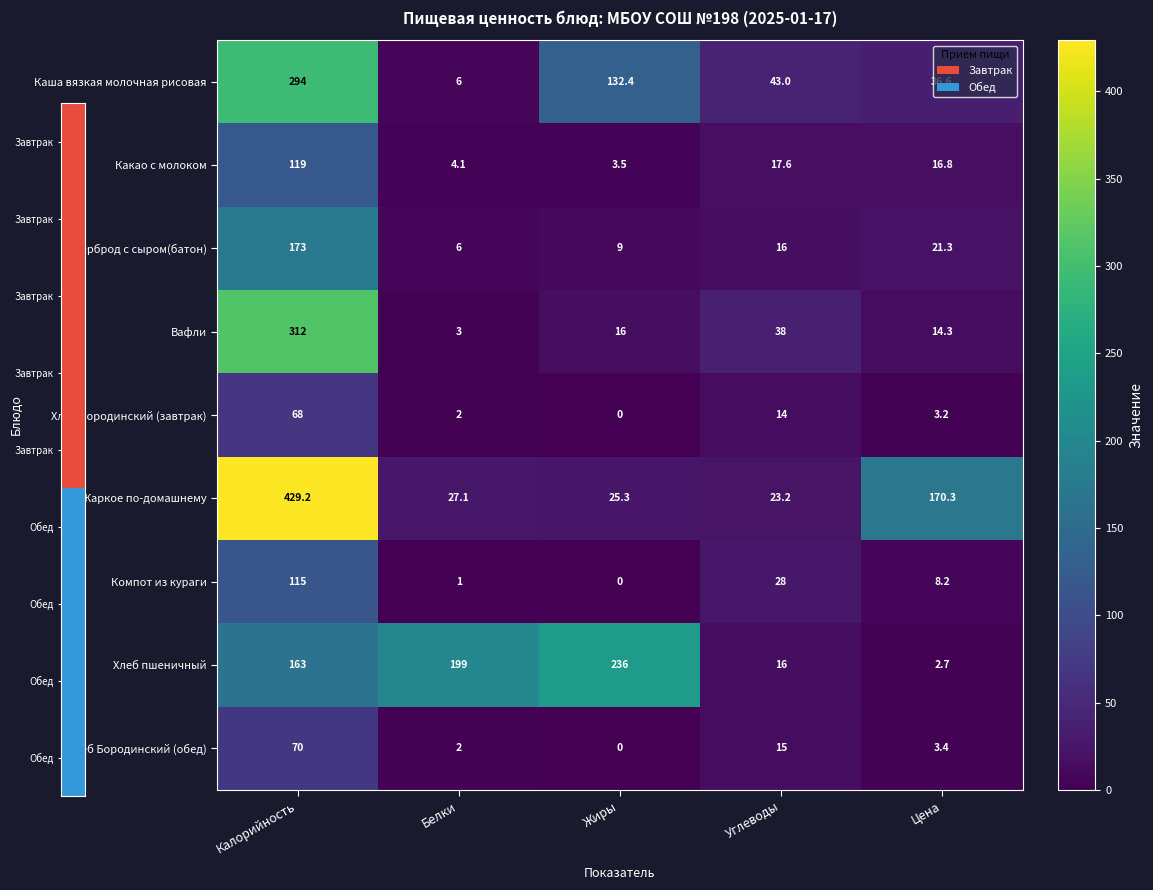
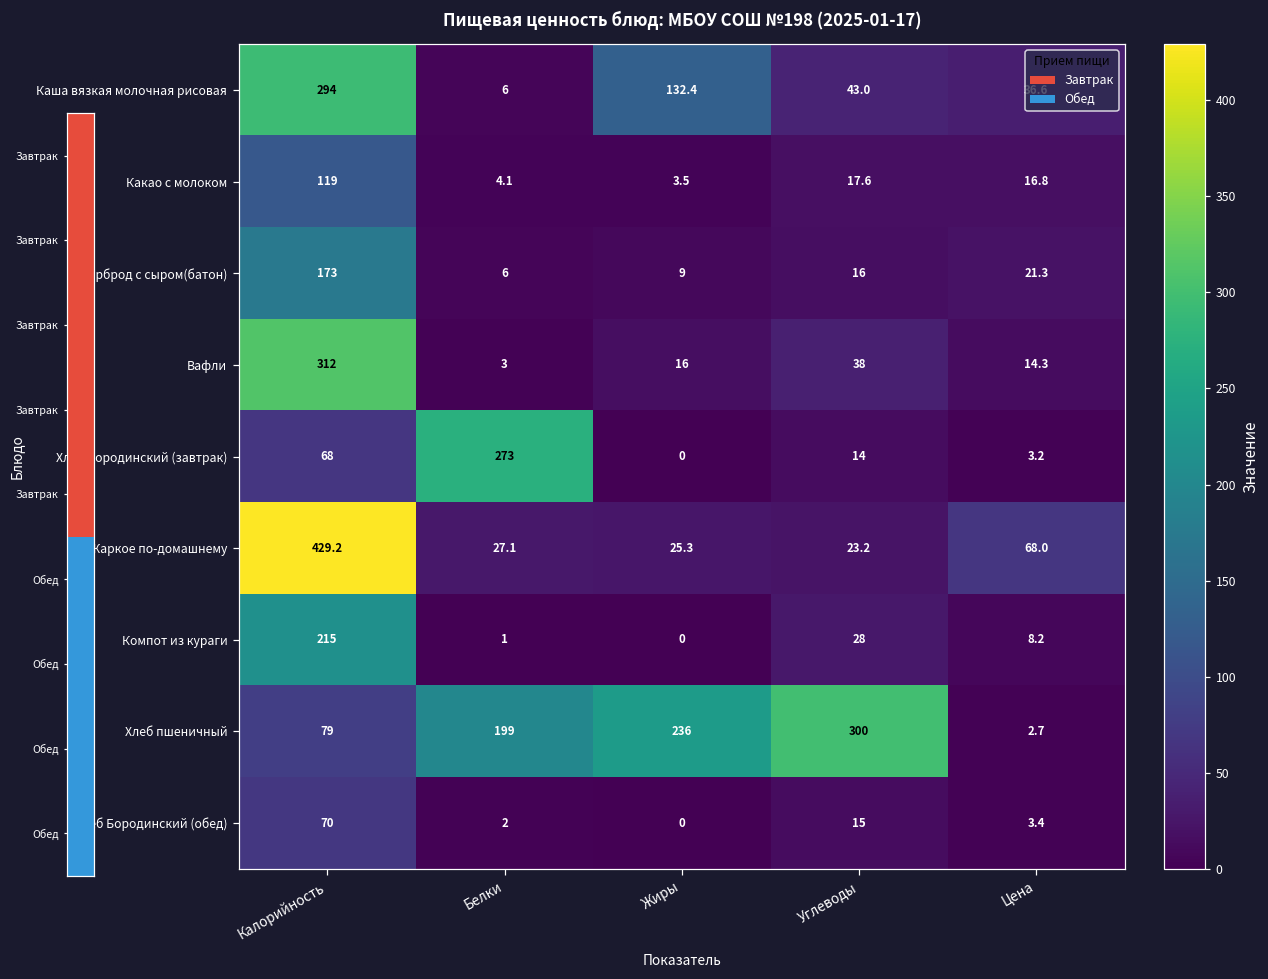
Пищевая ценность блюд: МБОУ СОШ №198 (2025-01-17), Хлеб Бородинский (завтрак), Белки: 2 -> 273
Пищевая ценность блюд: МБОУ СОШ №198 (2025-01-17), Жаркое по-домашнему, Цена: 170.3 -> 68.0
Пищевая ценность блюд: МБОУ СОШ №198 (2025-01-17), Компот из кураги, Калорийность: 115 -> 215
Пищевая ценность блюд: МБОУ СОШ №198 (2025-01-17), Хлеб пшеничный, Калорийность: 163 -> 79
Пищевая ценность блюд: МБОУ СОШ №198 (2025-01-17), Хлеб пшеничный, Углеводы: 16 -> 300
